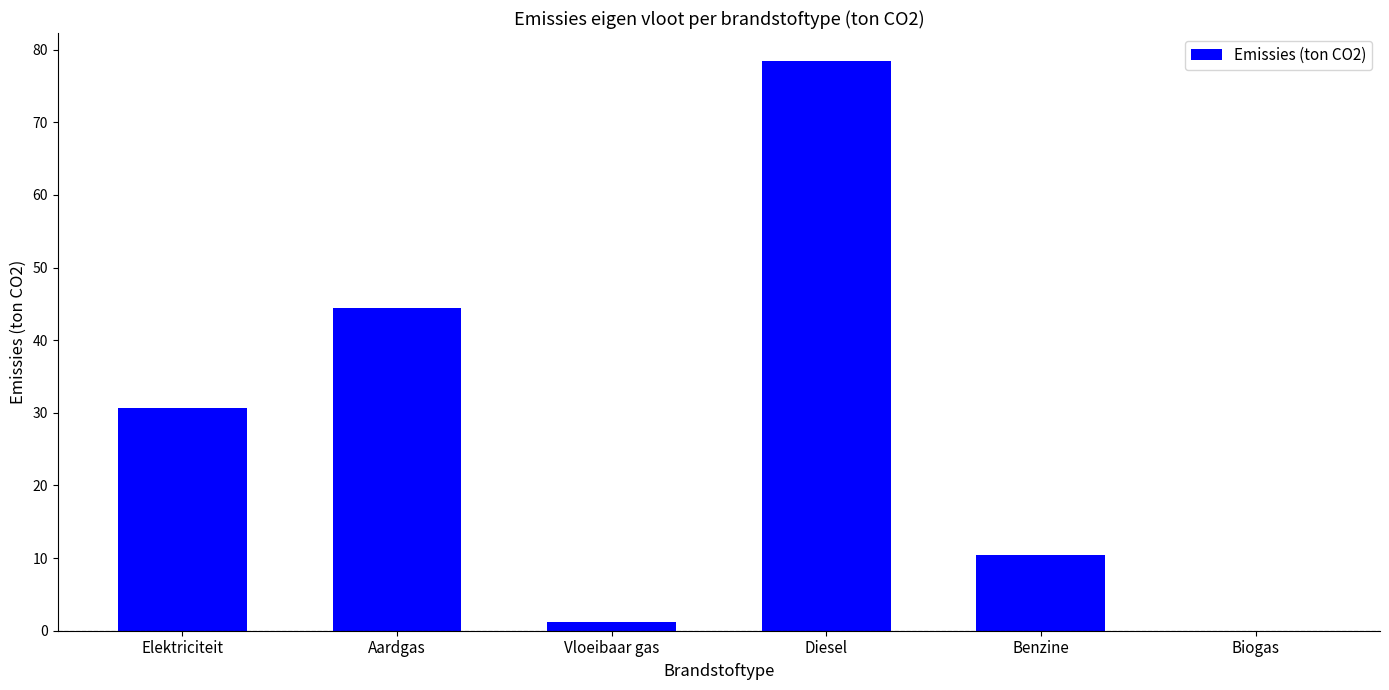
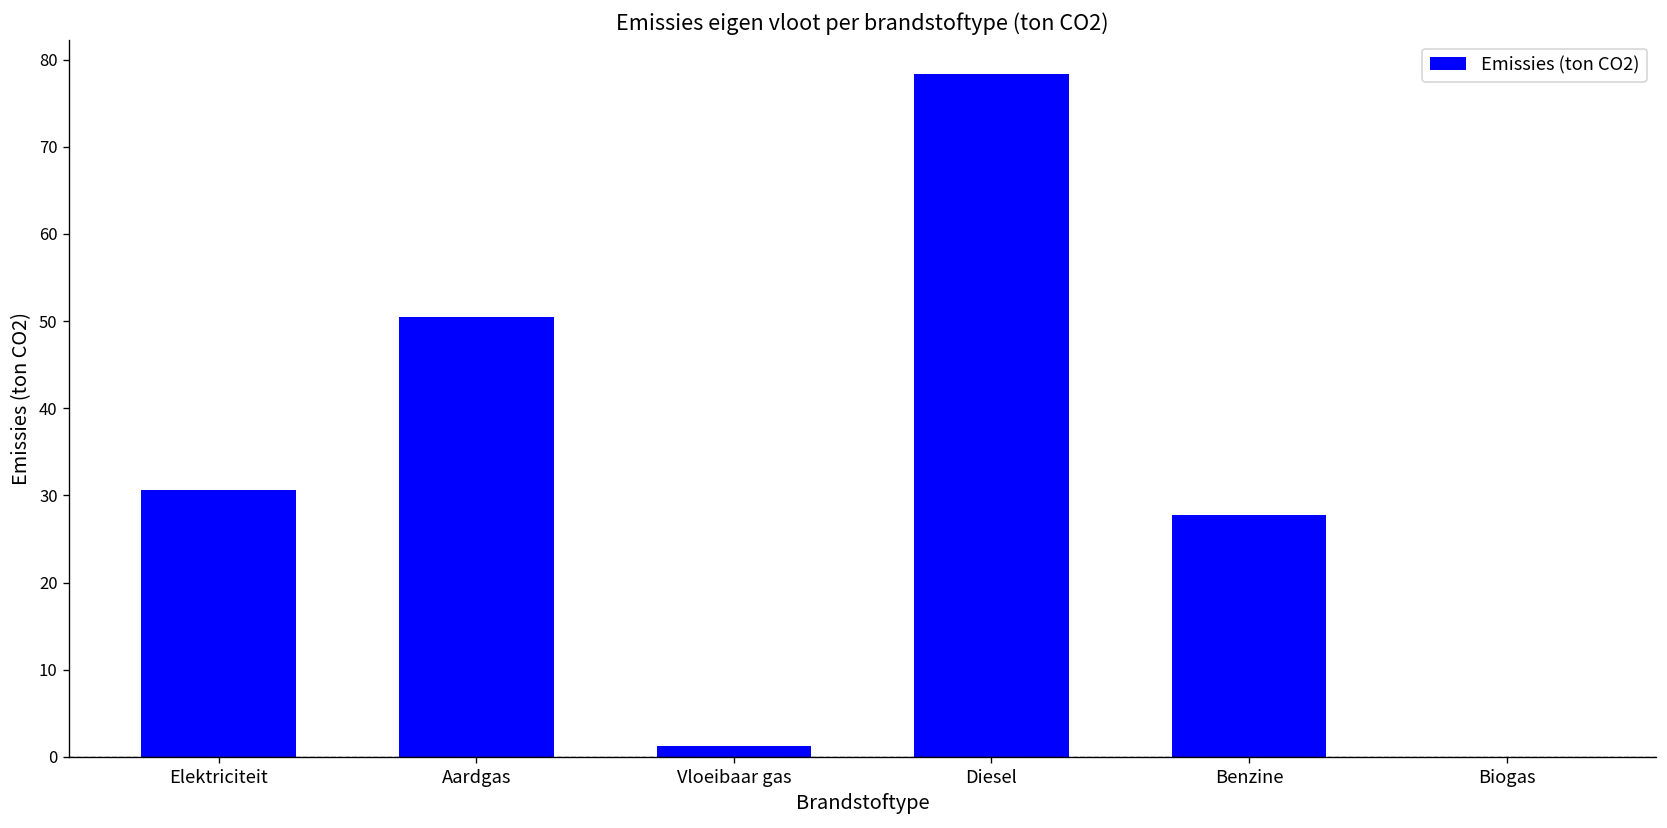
Aardgas: 44 -> 50
Benzine: 10 -> 28
